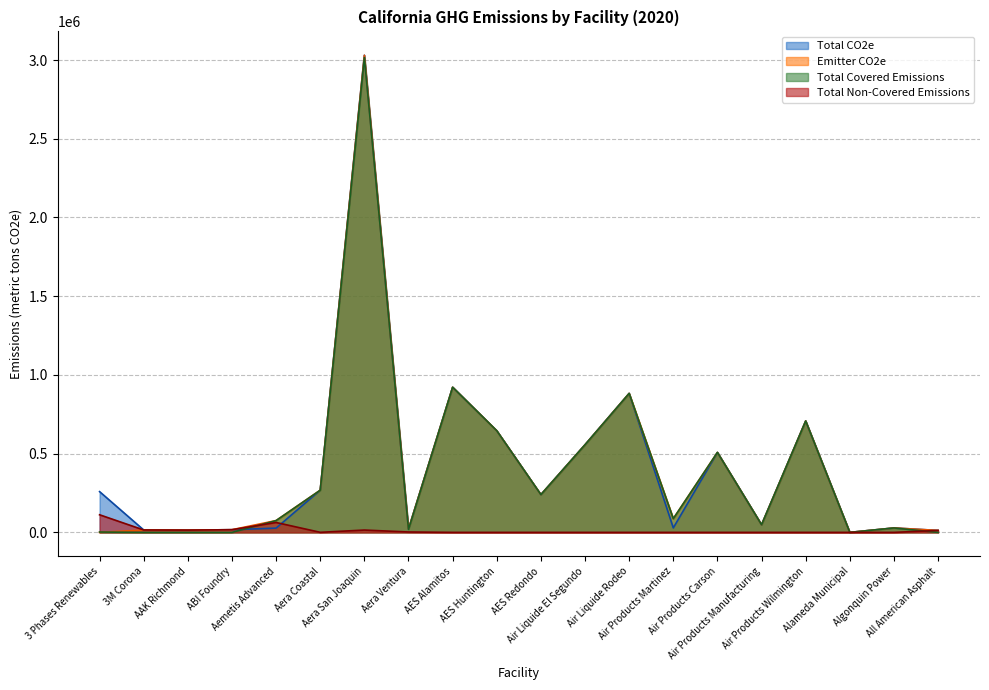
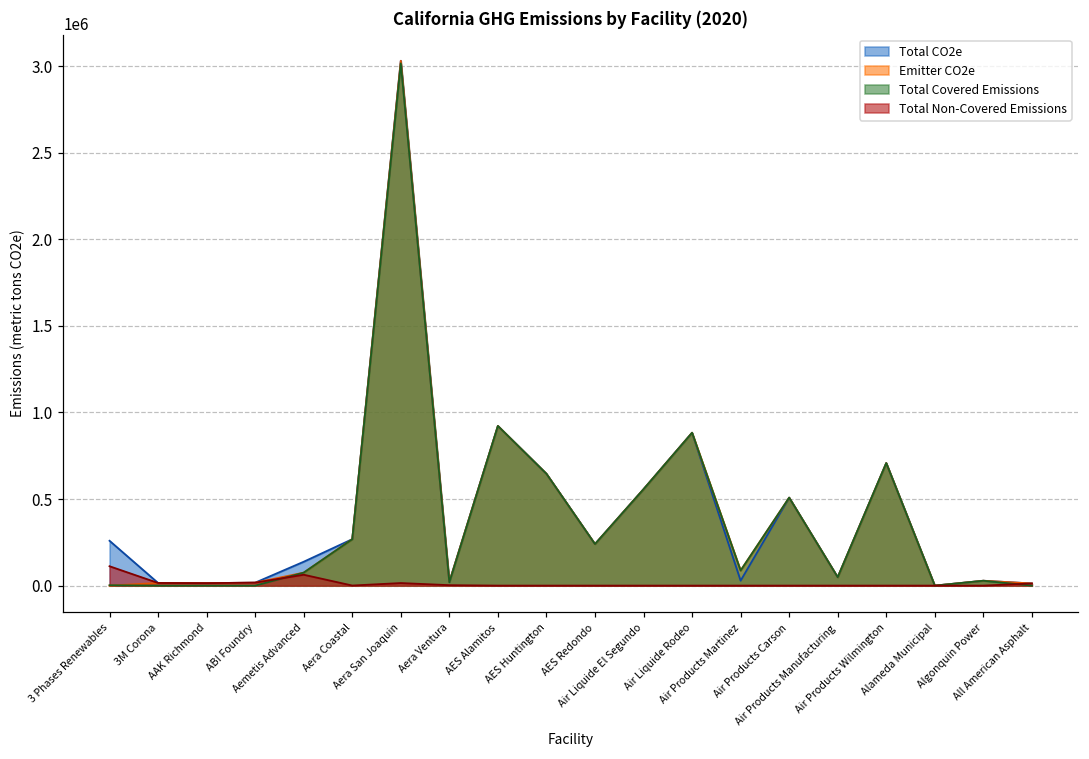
Total CO2e, Aemetis Advanced: 30000 -> 140000
